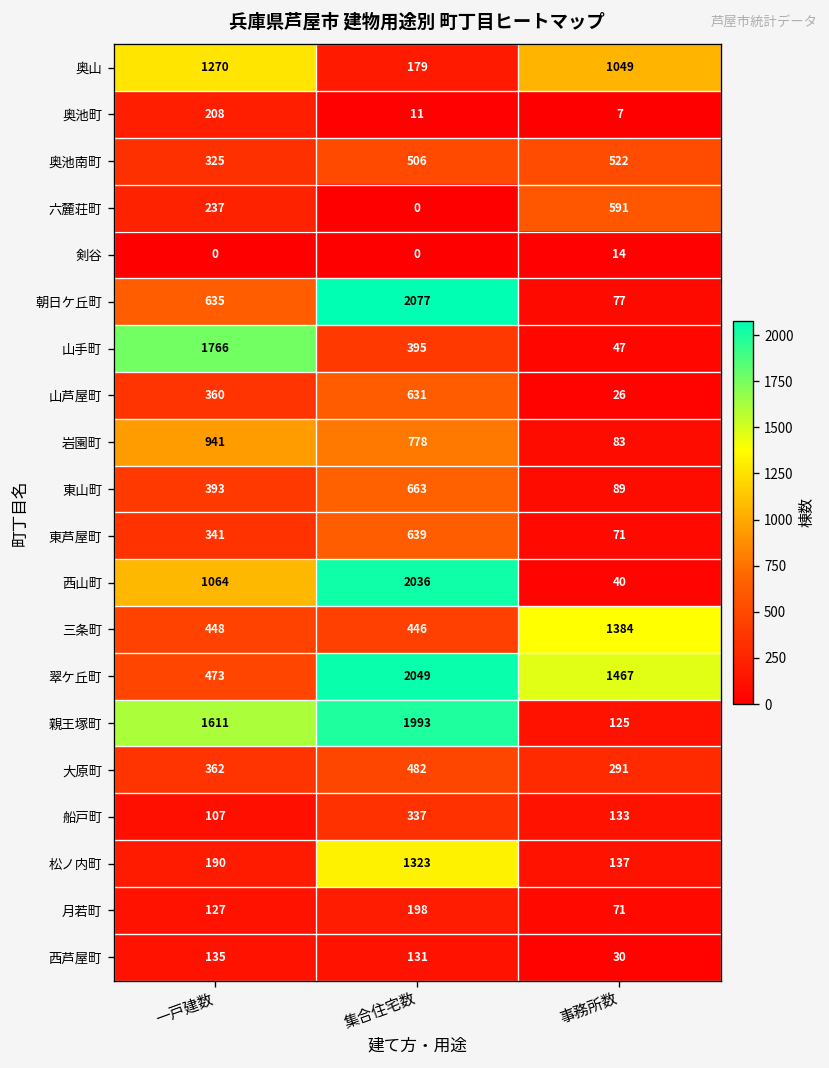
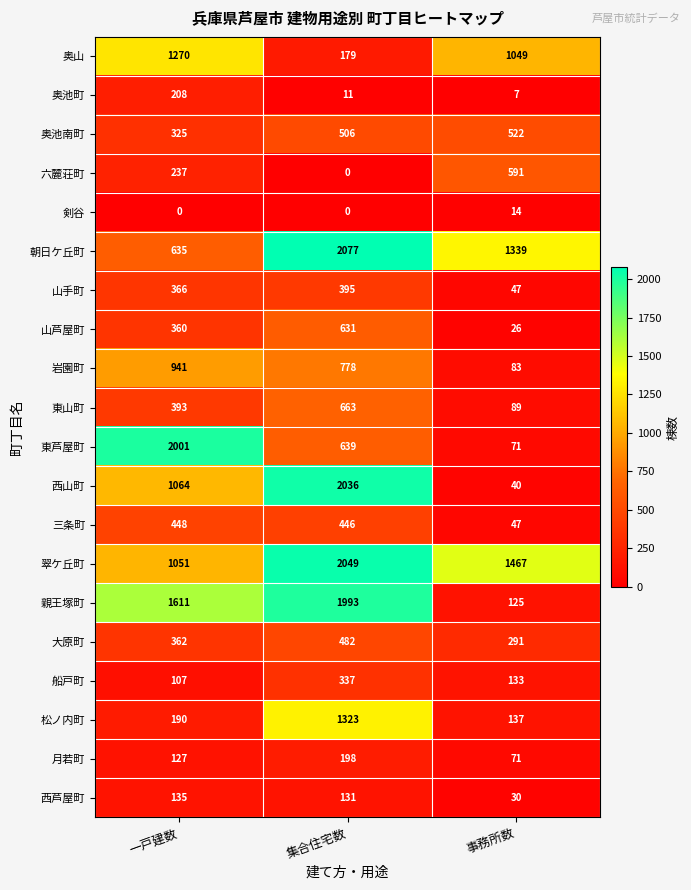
朝日ケ丘町, 事務所数: 77 -> 1339
山手町, 一戸建数: 1766 -> 366
東芦屋町, 一戸建数: 341 -> 2001
三条町, 事務所数: 1384 -> 47
翠ケ丘町, 一戸建数: 473 -> 1051
